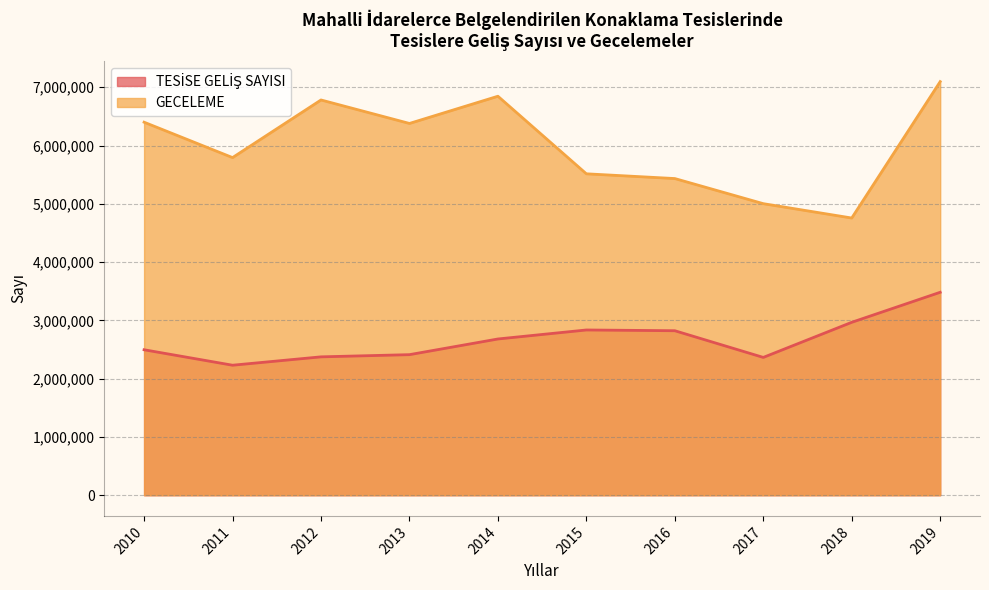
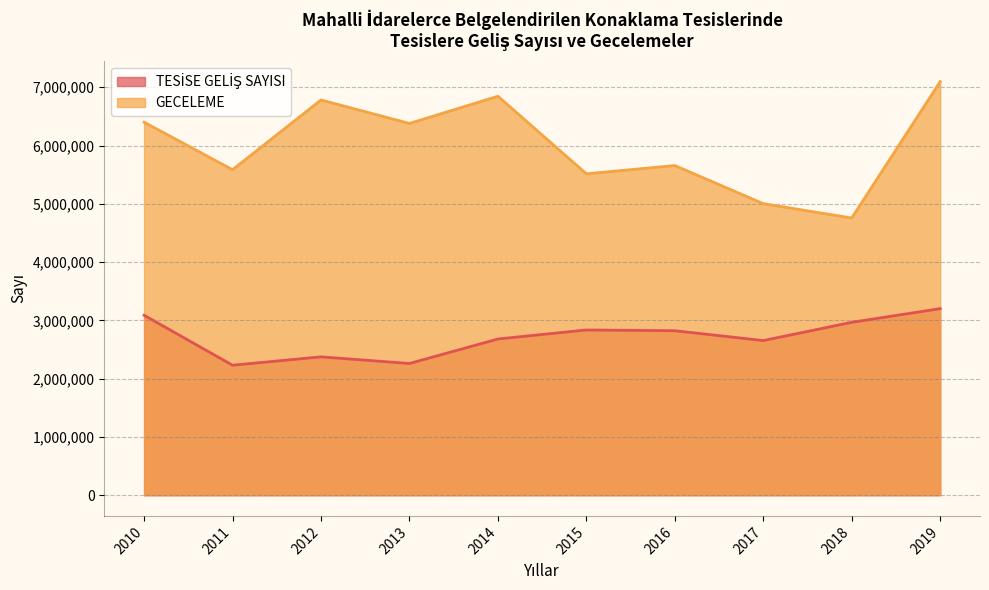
TESİSE GELİŞ SAYISI, 2010: 2,500,000 -> 3,100,000
GECELEME, 2011: 5,800,000 -> 5,600,000
TESİSE GELİŞ SAYISI, 2013: 2,400,000 -> 2,300,000
GECELEME, 2016: 5,400,000 -> 5,700,000
TESİSE GELİŞ SAYISI, 2017: 2,400,000 -> 2,700,000
TESİSE GELİŞ SAYISI, 2019: 3,500,000 -> 3,200,000
